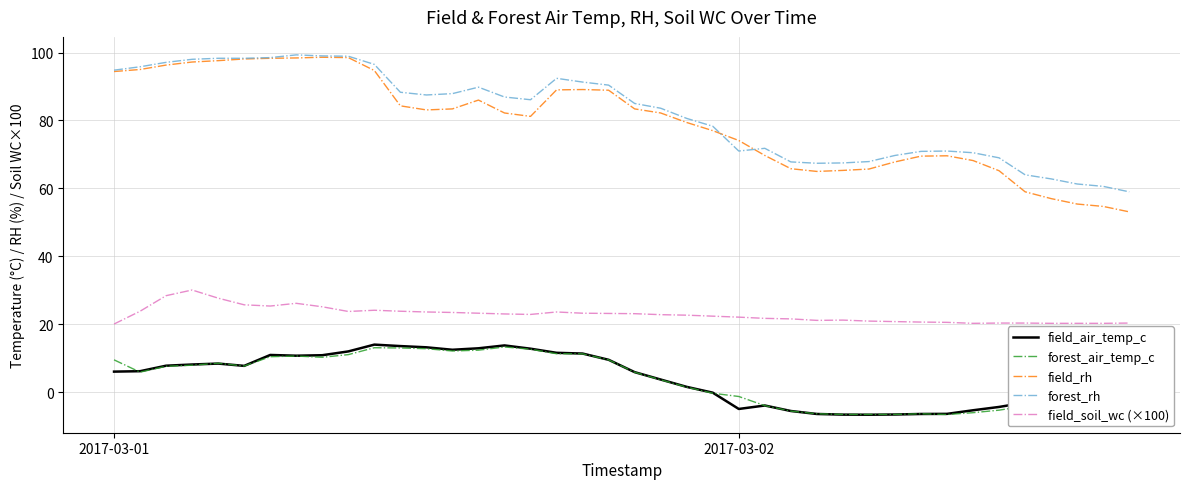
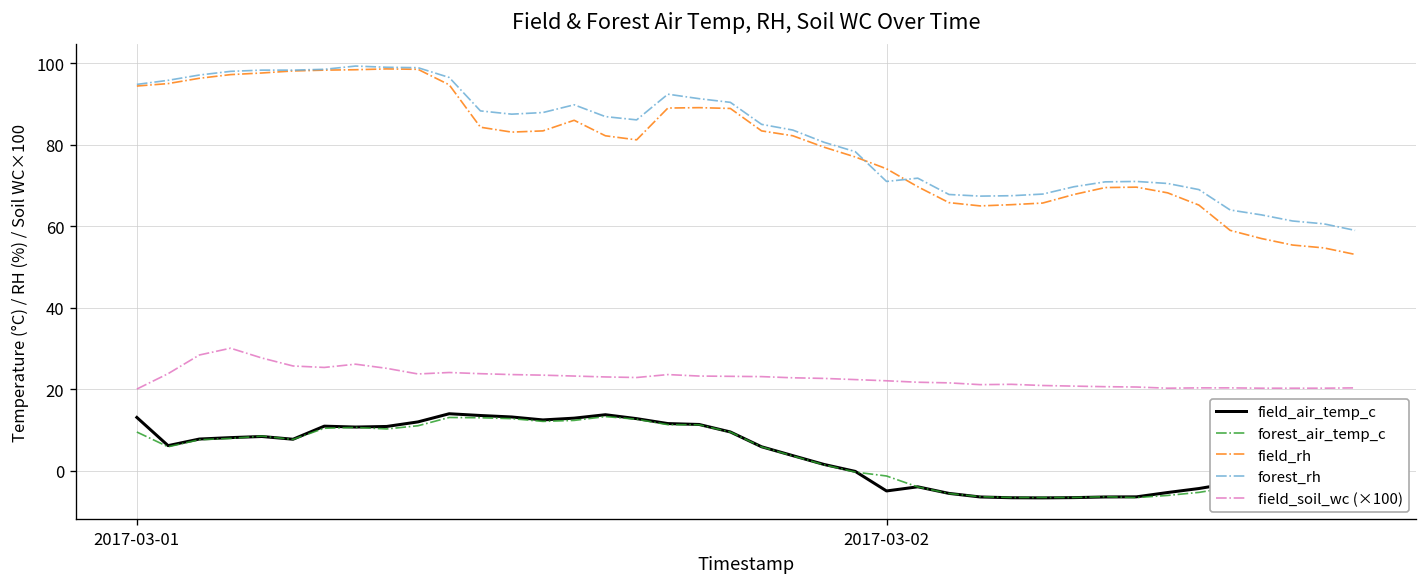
field_air_temp_c, 2017-03-01: 6 -> 13
